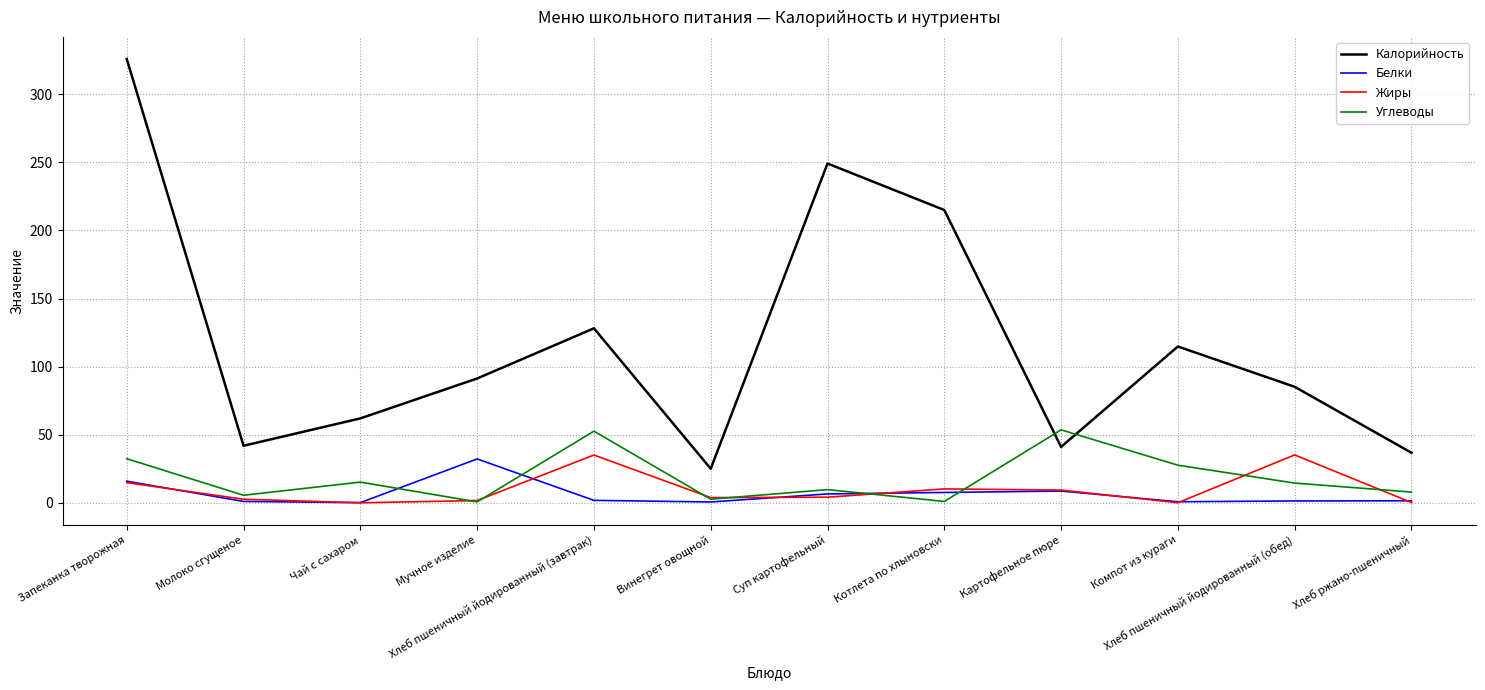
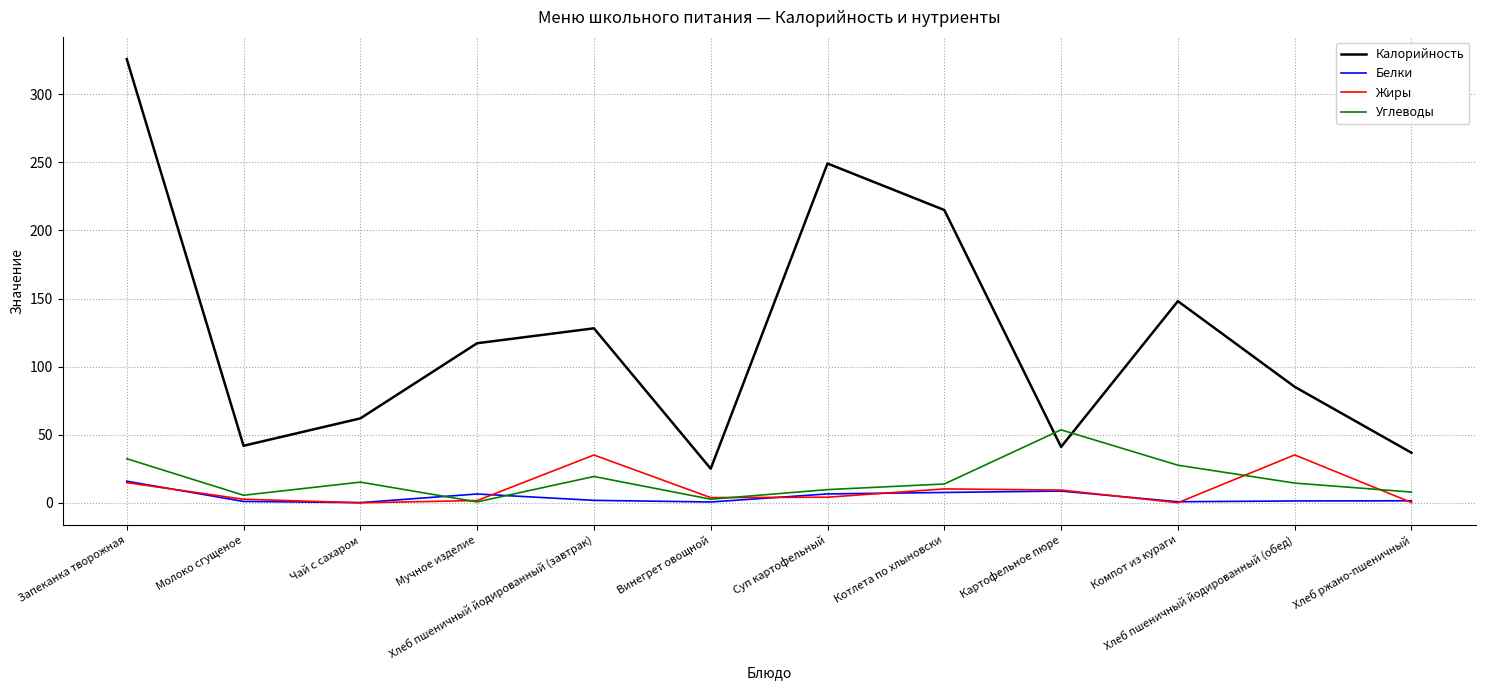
Калорийность, Мучное изделие: 91 -> 117
Белки, Мучное изделие: 32 -> 6
Углеводы, Хлеб пшеничный йодированный (завтрак): 53 -> 19
Углеводы, Котлета по хлыновски: 1 -> 14
Калорийность, Компот из кураги: 115 -> 148
